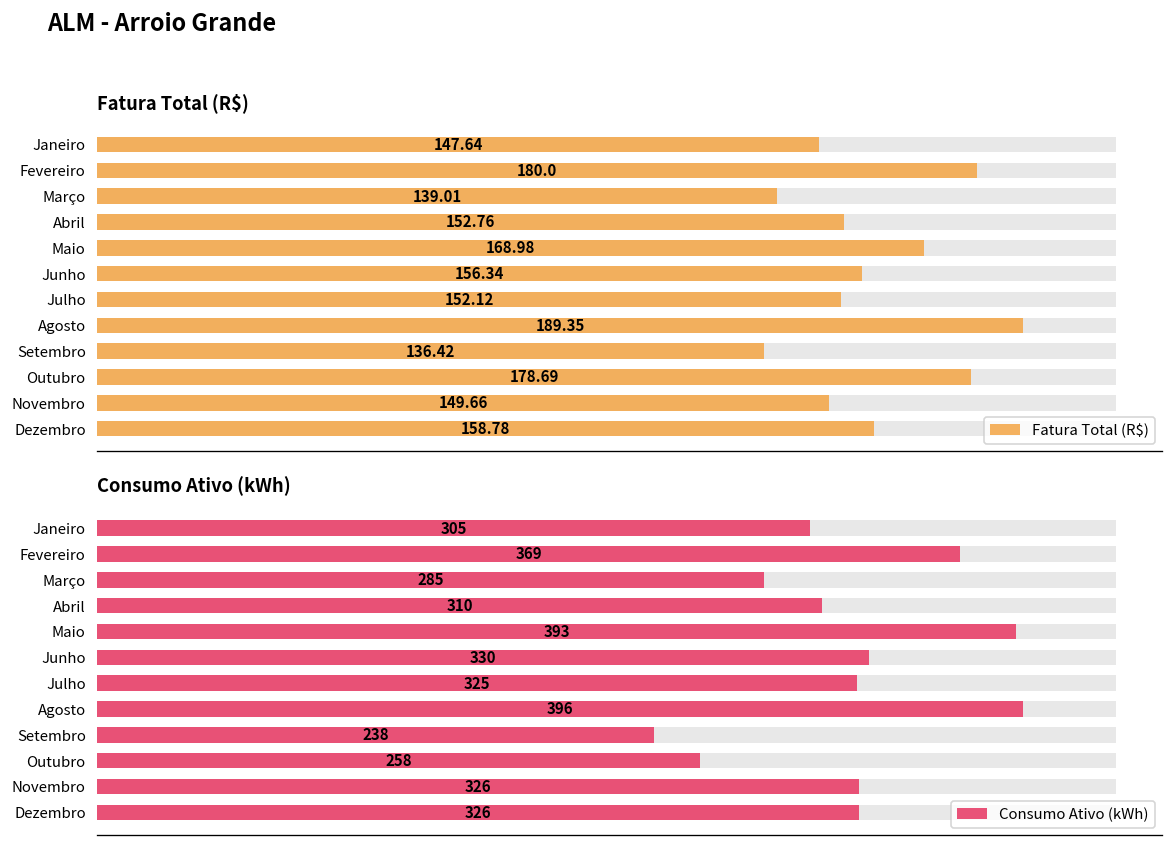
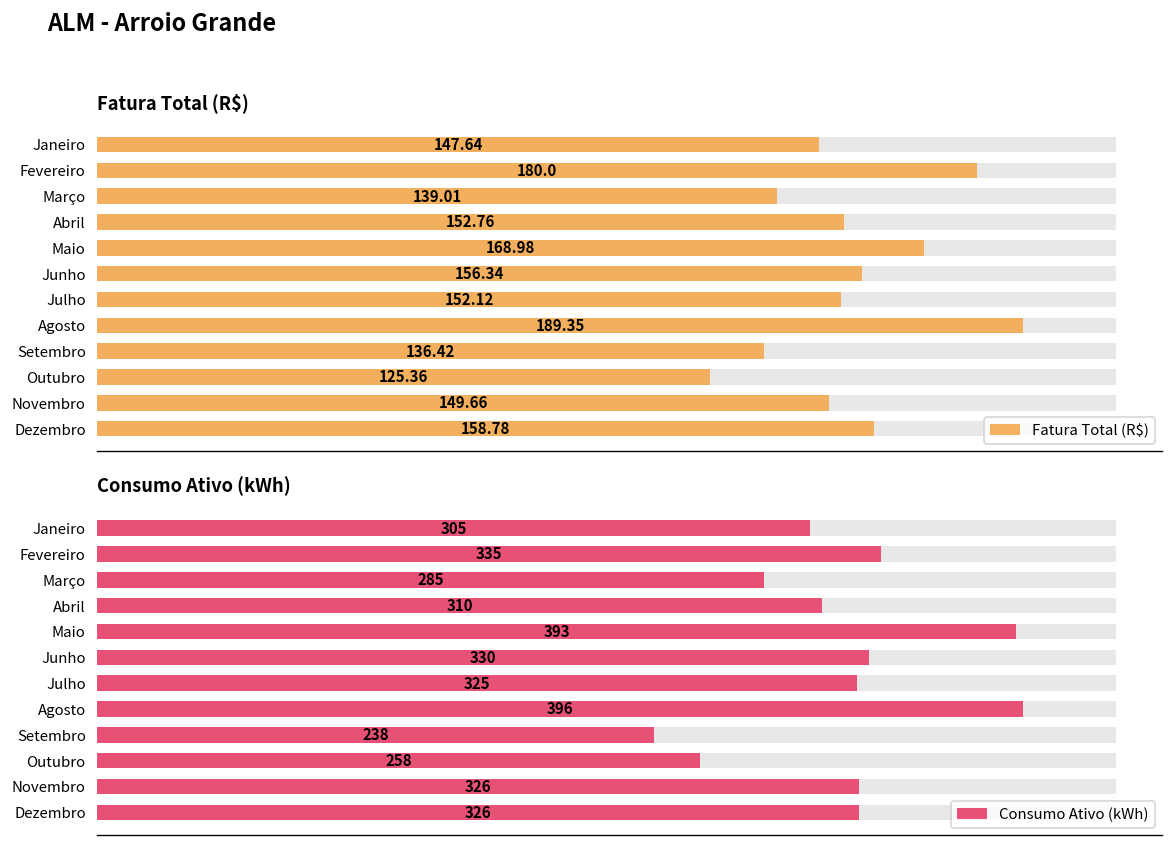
Fatura Total (R$), Fatura Total (R$), Outubro: 178.69 -> 125.36
Consumo Ativo (kWh), Consumo Ativo (kWh), Fevereiro: 369 -> 335
